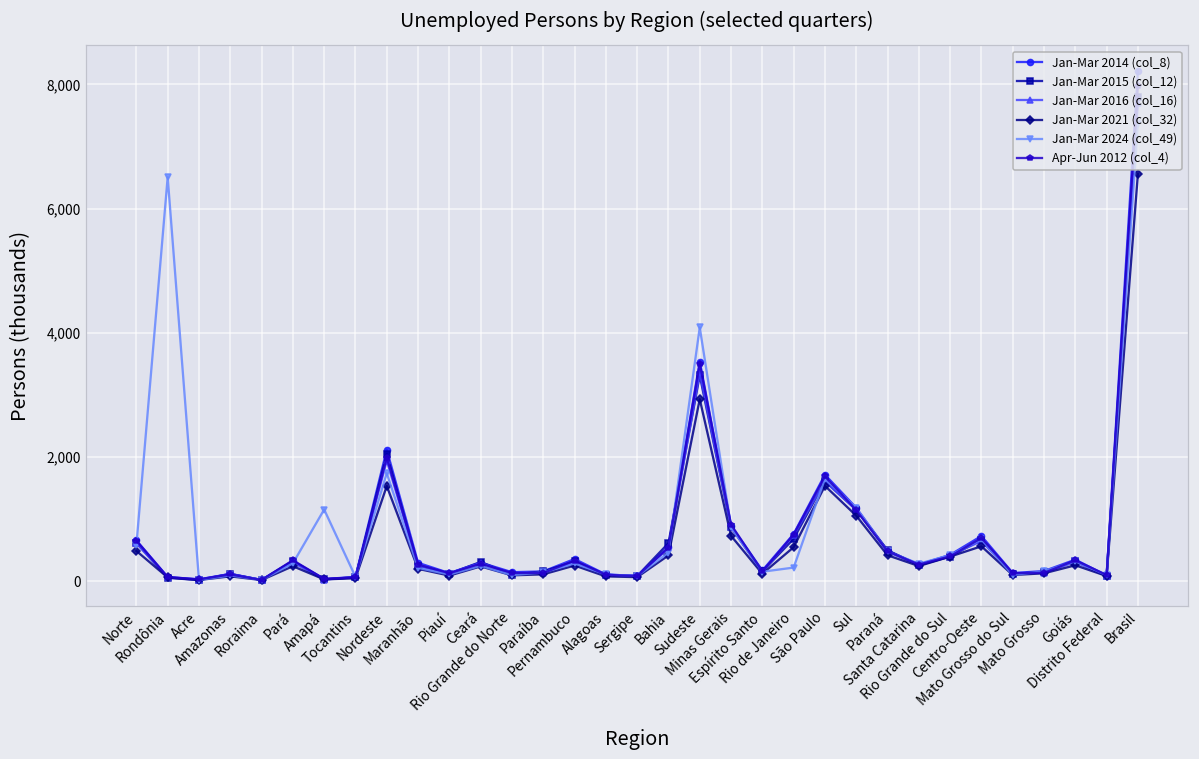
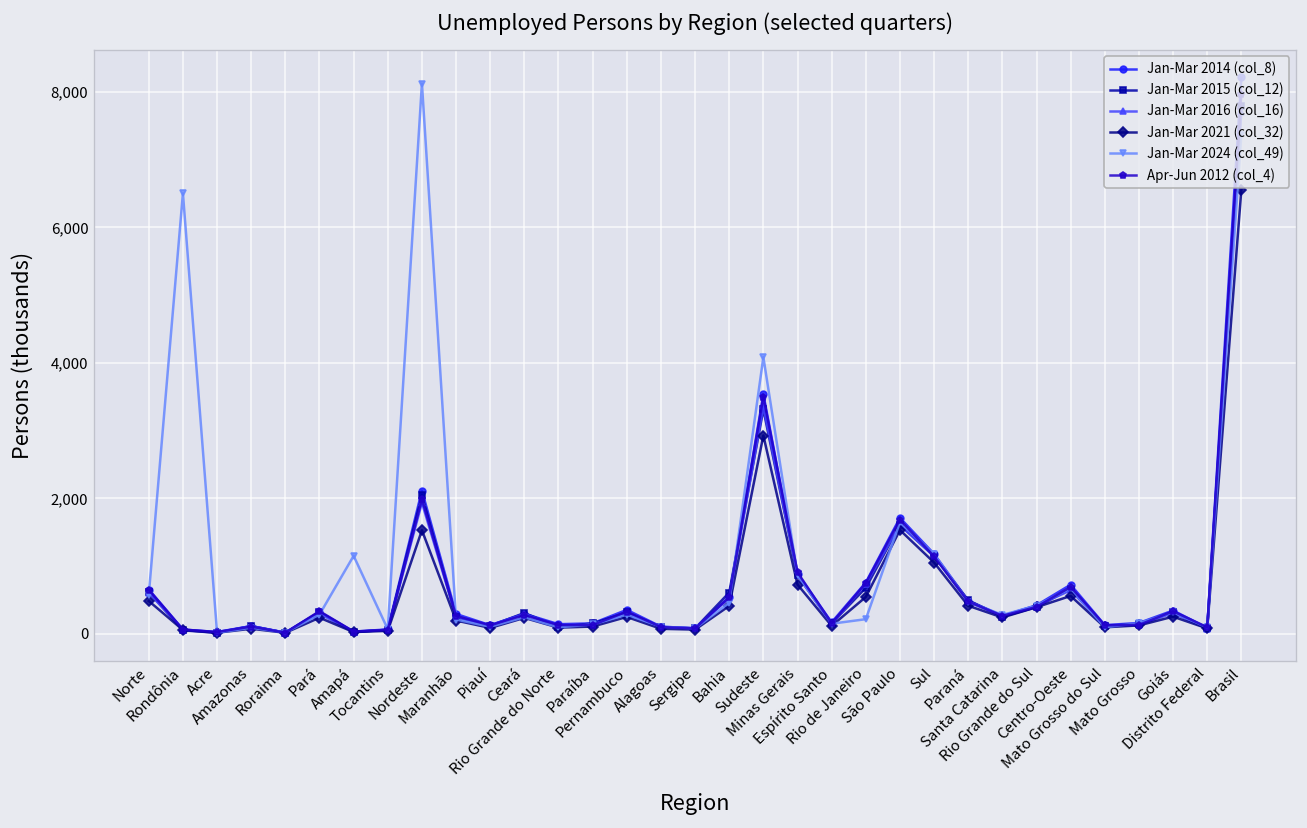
Jan-Mar 2024 (col_49), Nordeste: 1,700 -> 8,100
